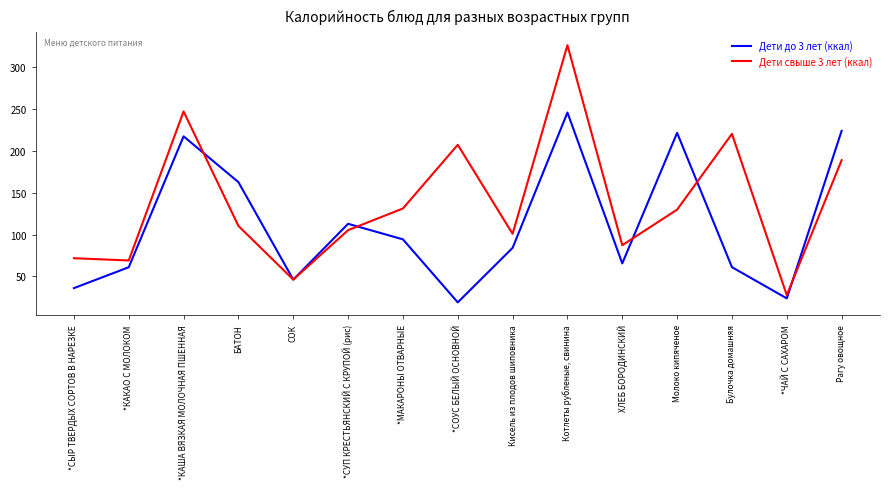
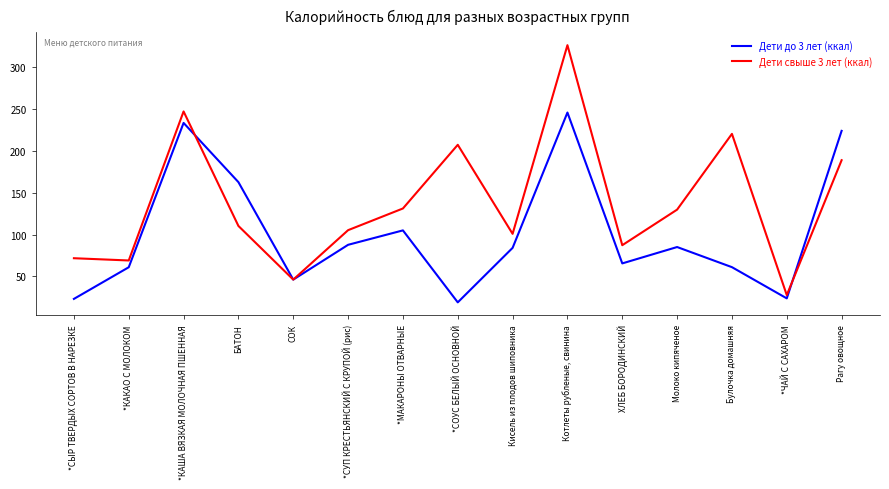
Дети до 3 лет (ккал), *СЫР ТВЕРДЫХ СОРТОВ В НАРЕЗКЕ: 40 -> 20
Дети до 3 лет (ккал), *КАША ВЯЗКАЯ МОЛОЧНАЯ ПШЕННАЯ: 220 -> 230
Дети до 3 лет (ккал), *СУП КРЕСТЬЯНСКИЙ С КРУПОЙ (рис): 110 -> 90
Дети до 3 лет (ккал), *МАКАРОНЫ ОТВАРНЫЕ: 90 -> 100
Дети до 3 лет (ккал), Молоко кипяченое: 220 -> 90
